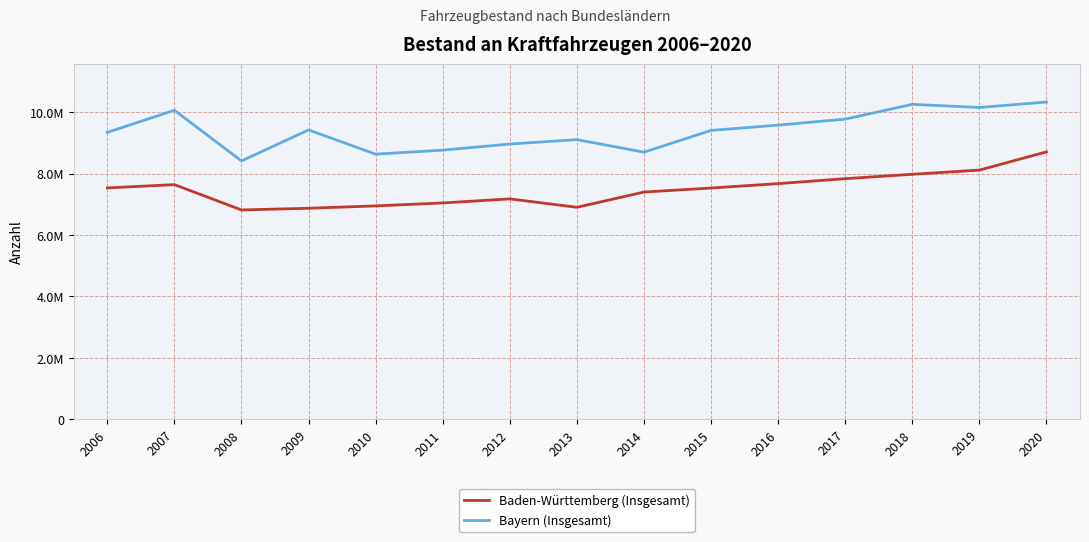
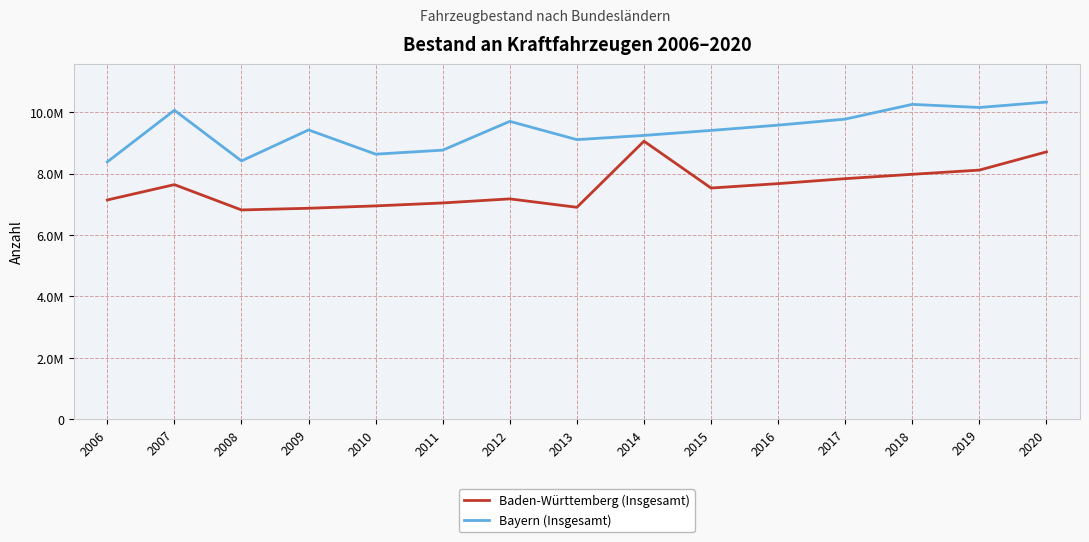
Baden-Württemberg (Insgesamt), 2006: 7500000 -> 7100000
Bayern (Insgesamt), 2006: 9300000 -> 8400000
Bayern (Insgesamt), 2012: 9000000 -> 9700000
Baden-Württemberg (Insgesamt), 2014: 7400000 -> 9100000
Bayern (Insgesamt), 2014: 8700000 -> 9200000
